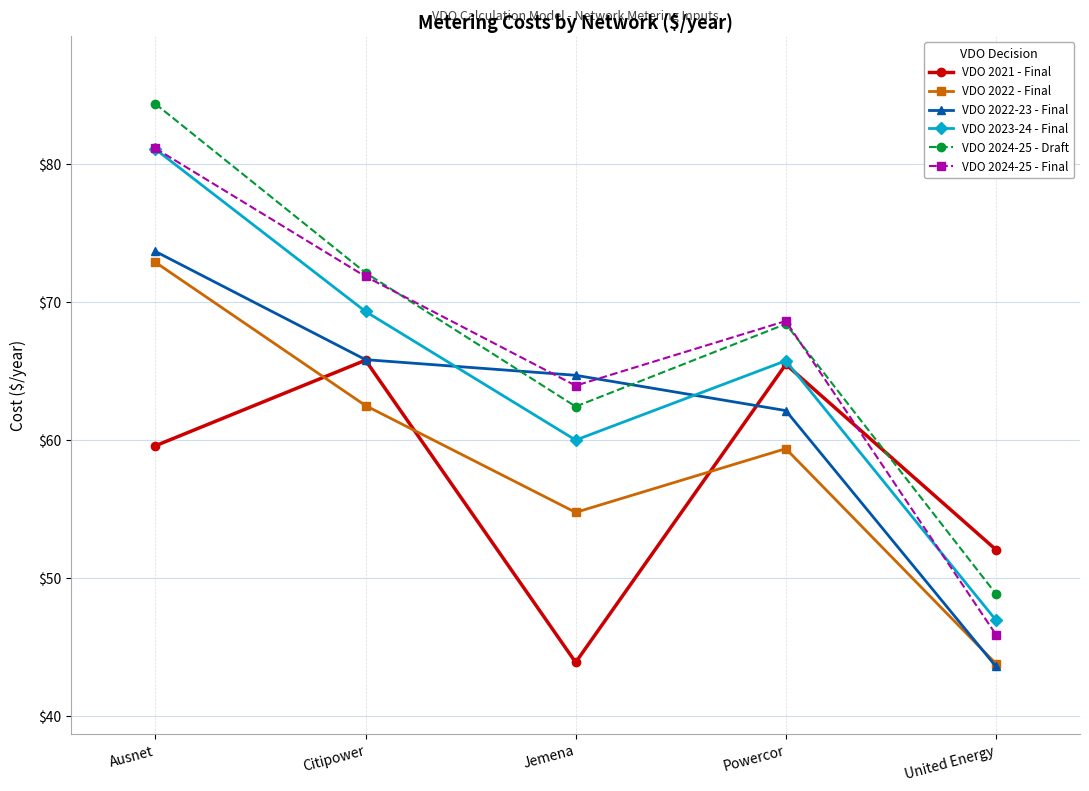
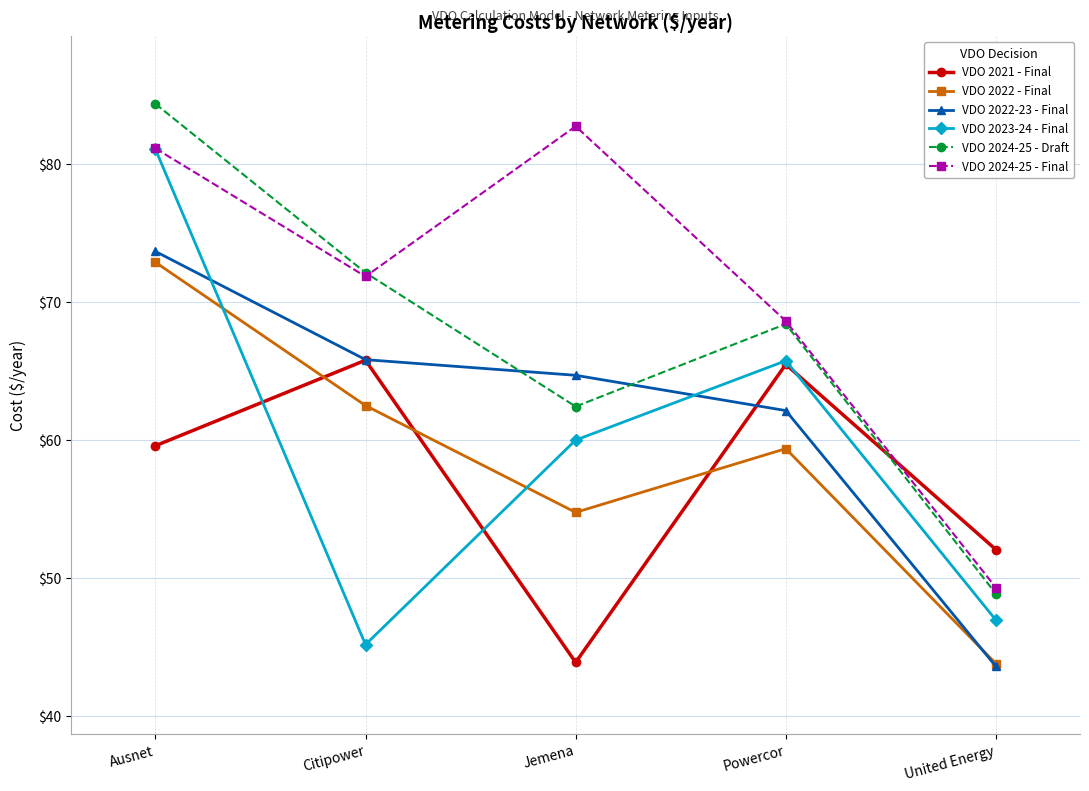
VDO 2023-24 - Final, Citipower: $69.3 -> $45.2
VDO 2024-25 - Final, Jemena: $64.0 -> $82.8
VDO 2024-25 - Final, United Energy: $45.9 -> $49.3
